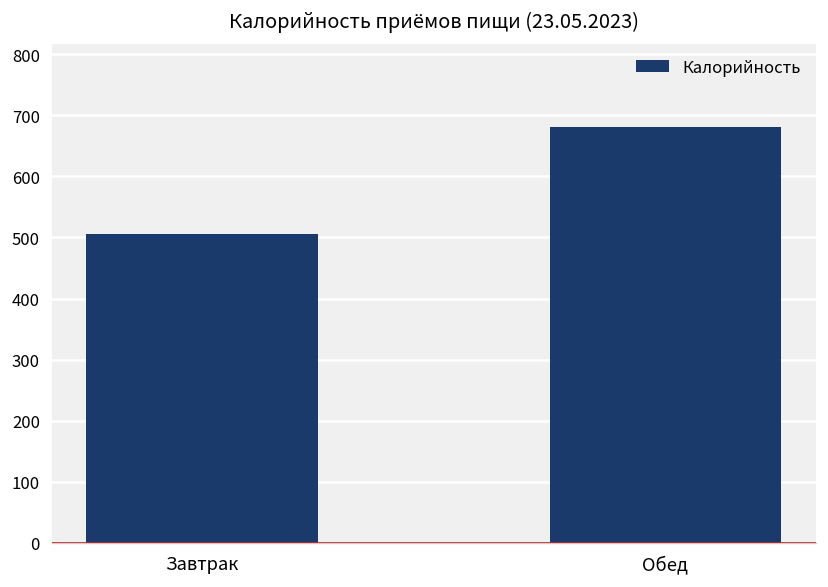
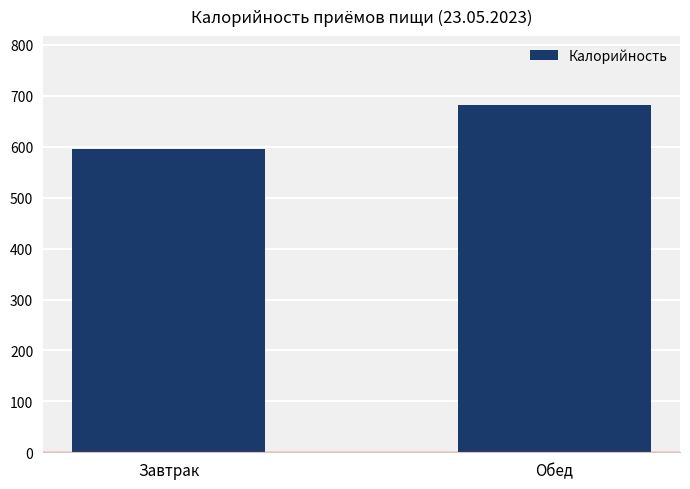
Завтрак: 510 -> 600
